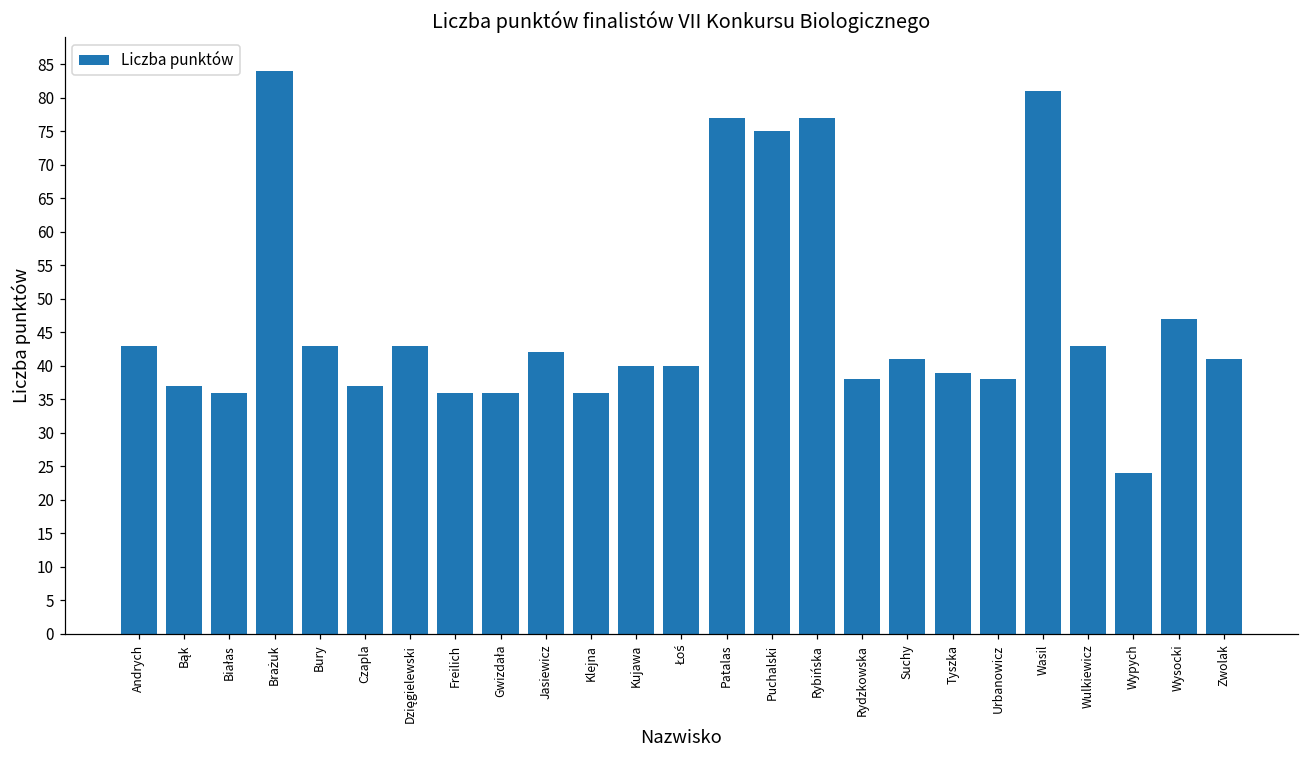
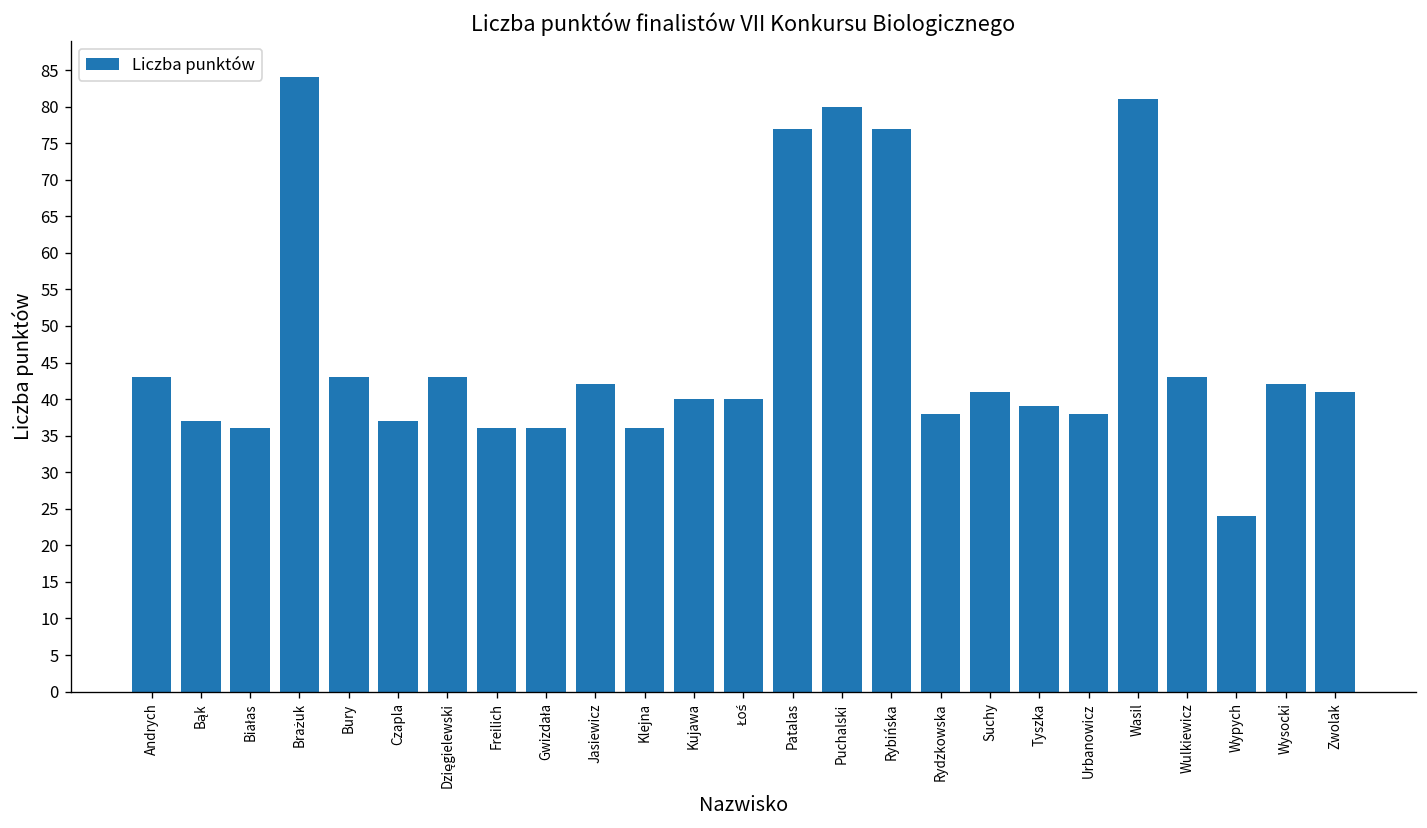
Puchalski: 75 -> 80
Wysocki: 47 -> 42
